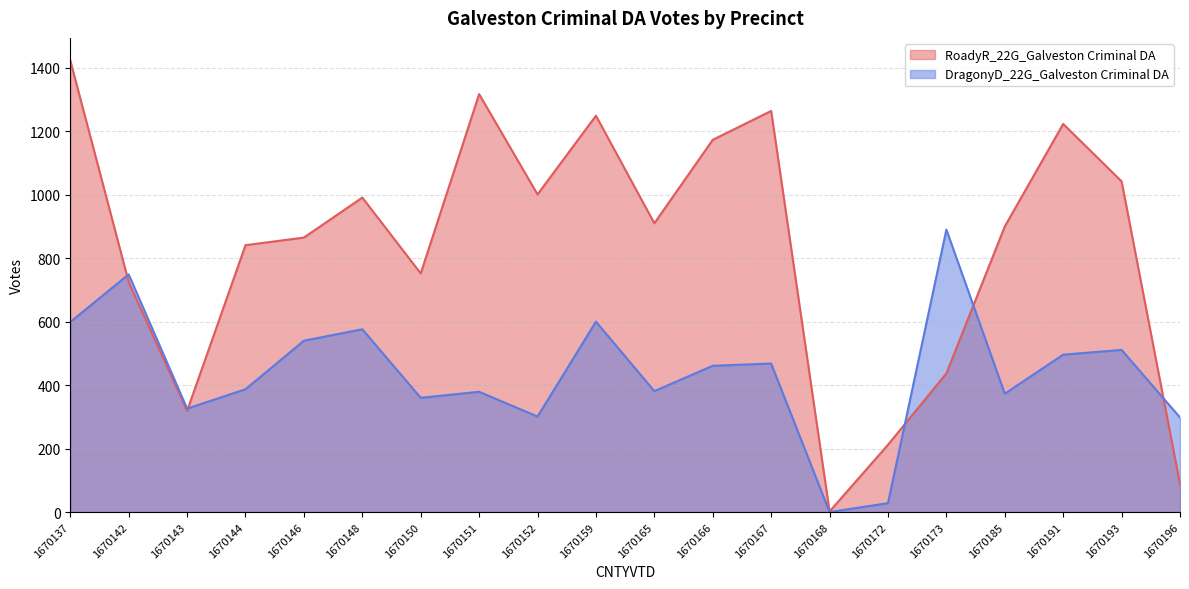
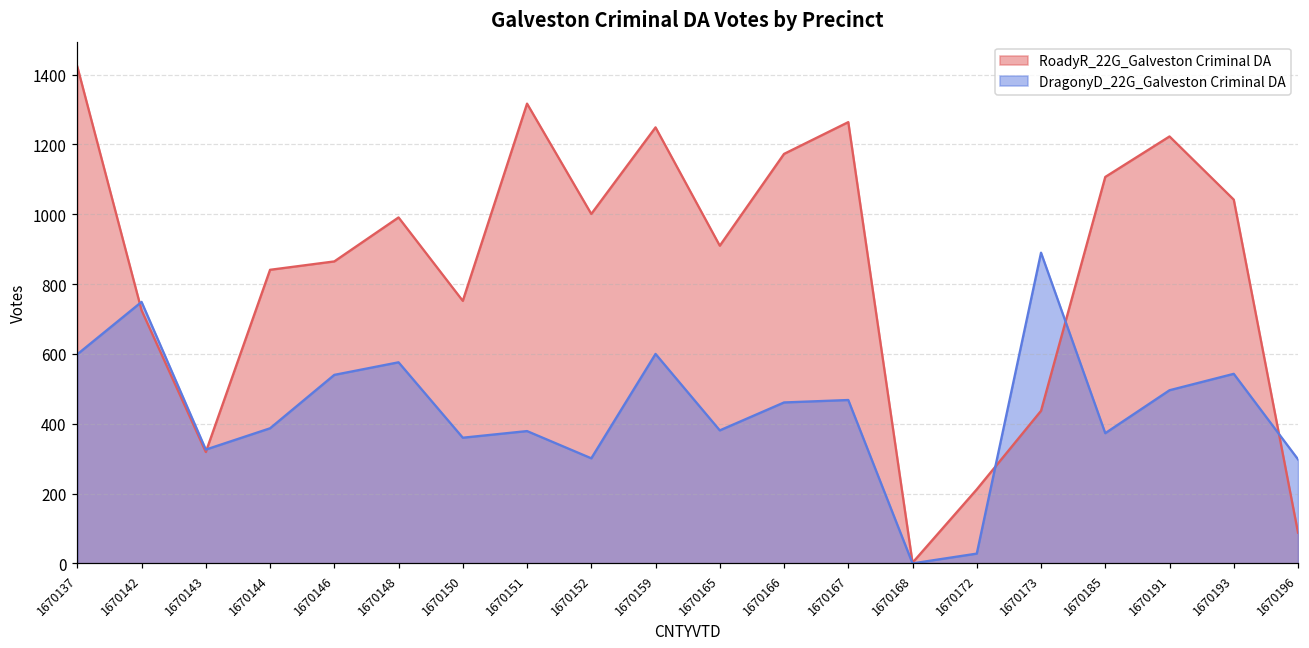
RoadyR_22G_Galveston Criminal DA, 1670185: 900 -> 1110
DragonyD_22G_Galveston Criminal DA, 1670193: 510 -> 540
